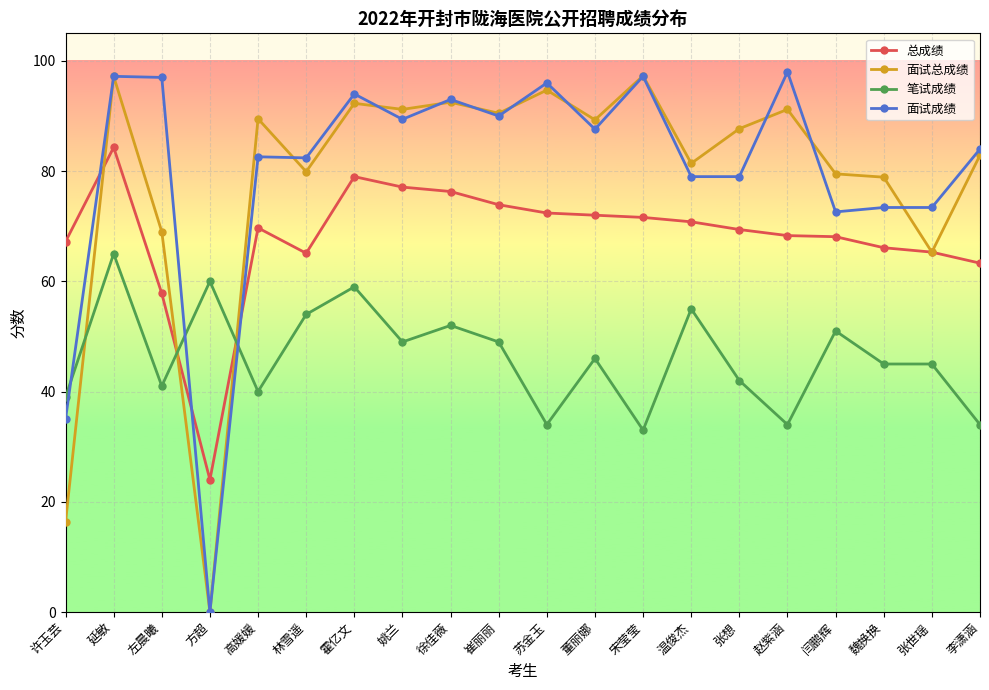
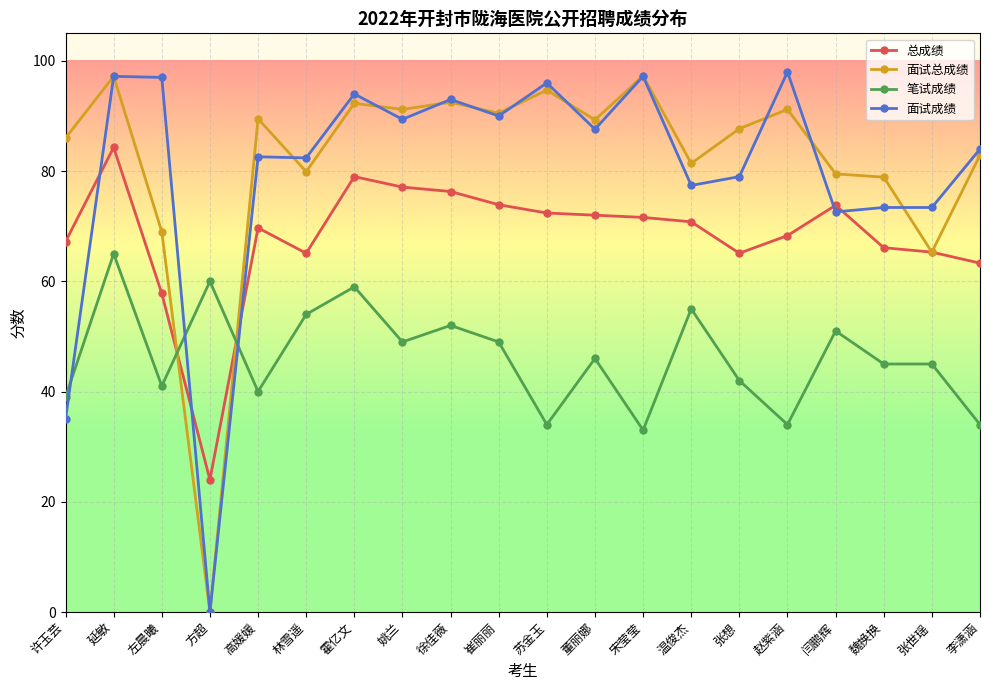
面试总成绩, 许玉芸: 16 -> 86
面试成绩, 温俊杰: 79 -> 77
总成绩, 张想: 69 -> 65
总成绩, 闫鹏辉: 68 -> 74
